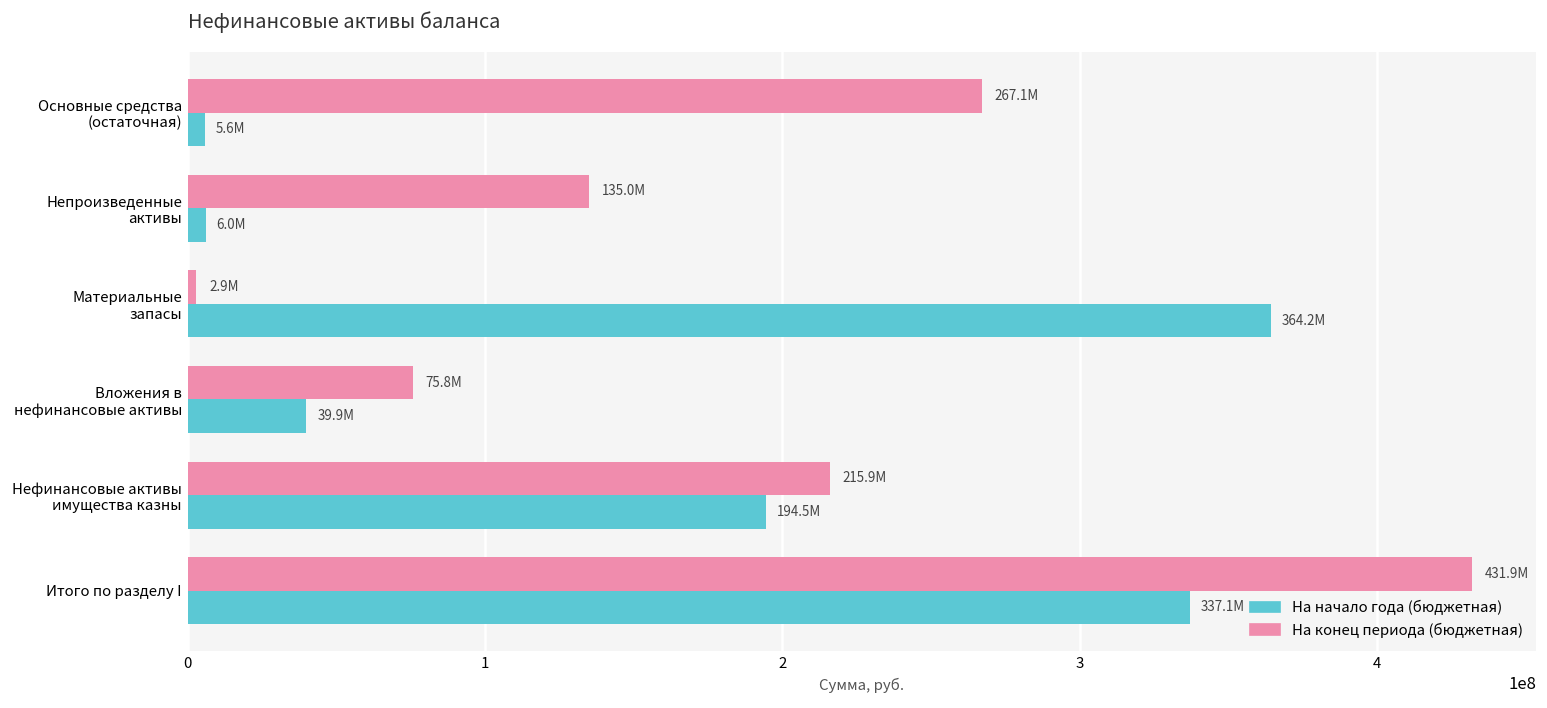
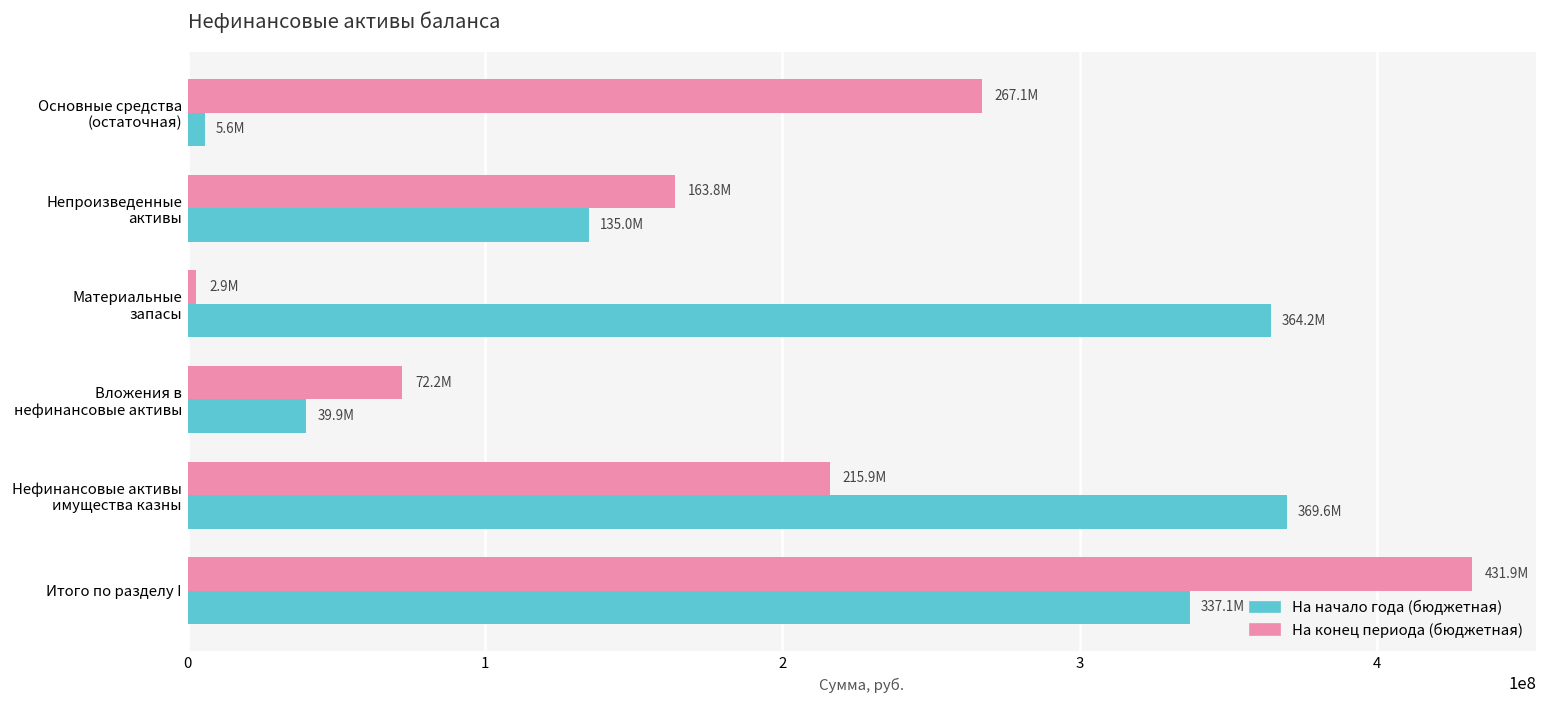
На конец периода (бюджетная), Непроизведенные активы: 135.0M -> 163.8M
На начало года (бюджетная), Непроизведенные активы: 6.0M -> 135.0M
На конец периода (бюджетная), Вложения в нефинансовые активы: 75.8M -> 72.2M
На начало года (бюджетная), Нефинансовые активы имущества казны: 194.5M -> 369.6M
